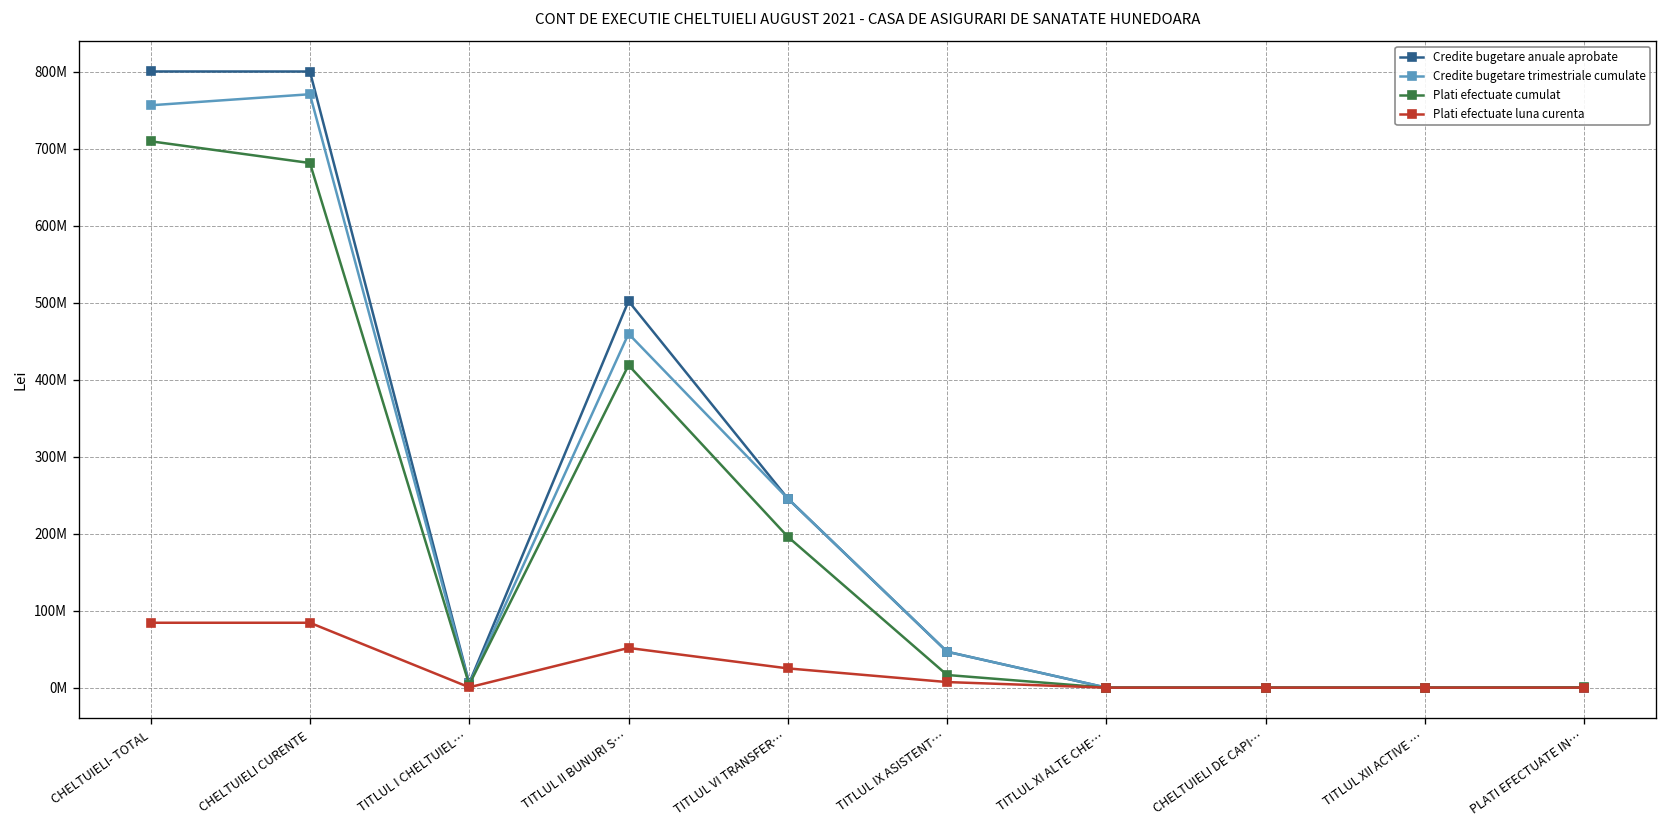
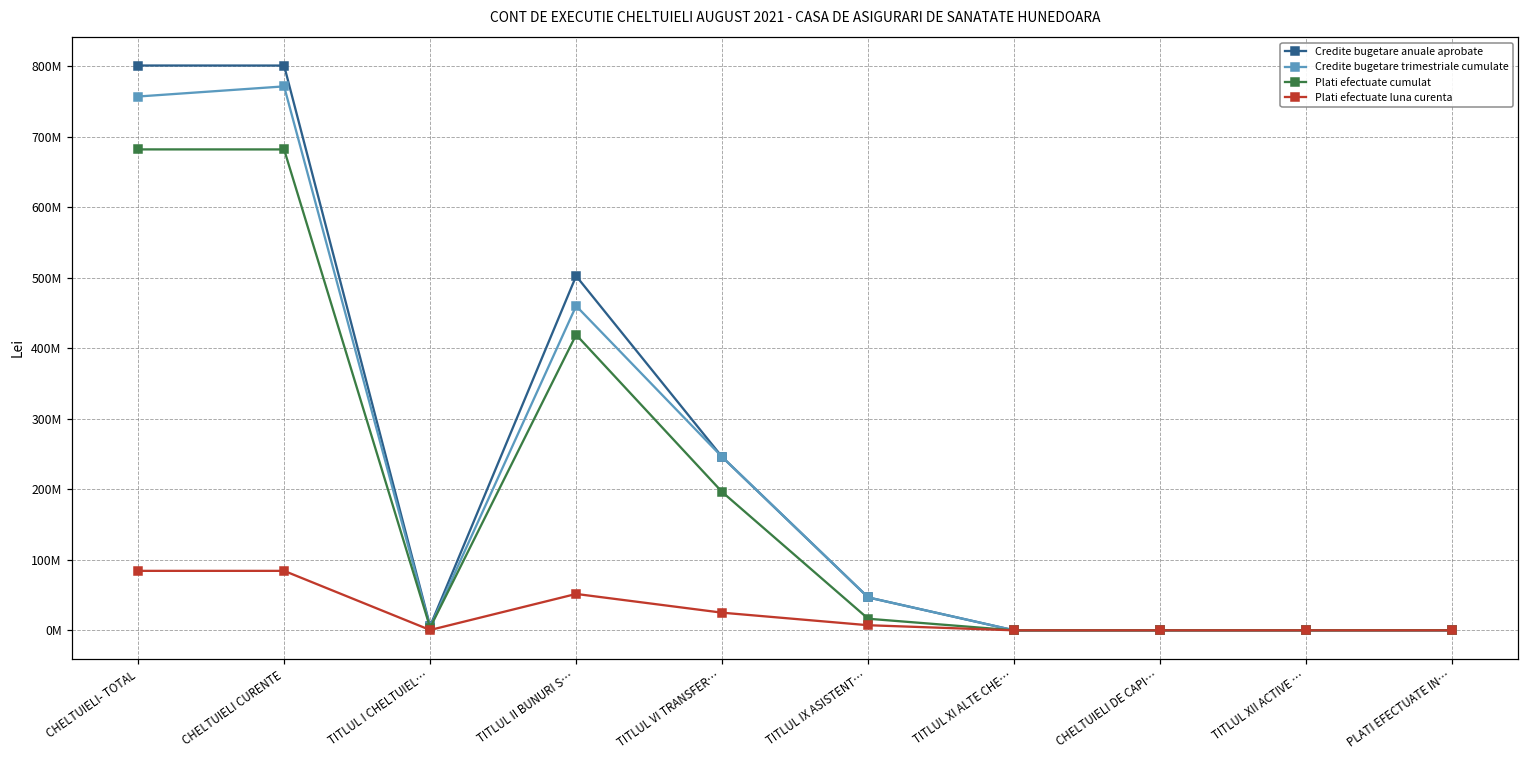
Plati efectuate cumulat, CHELTUIELI- TOTAL: 710000000 -> 680000000
